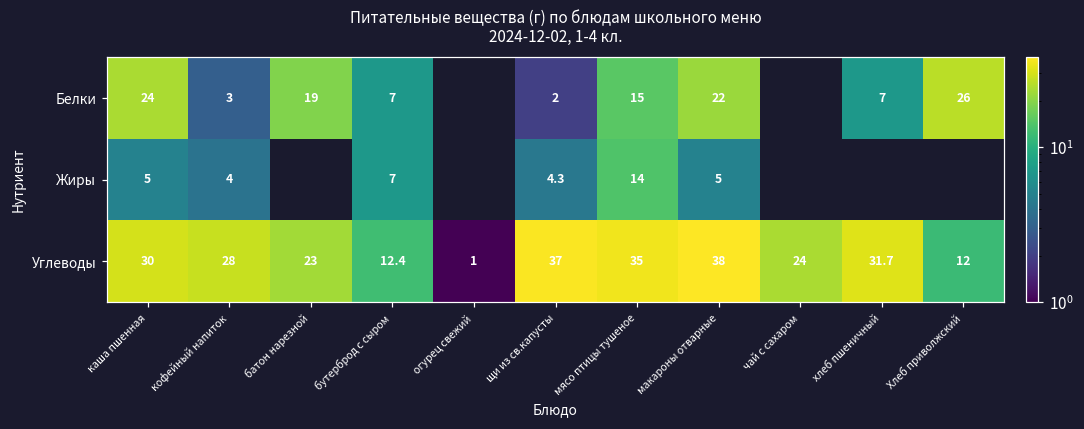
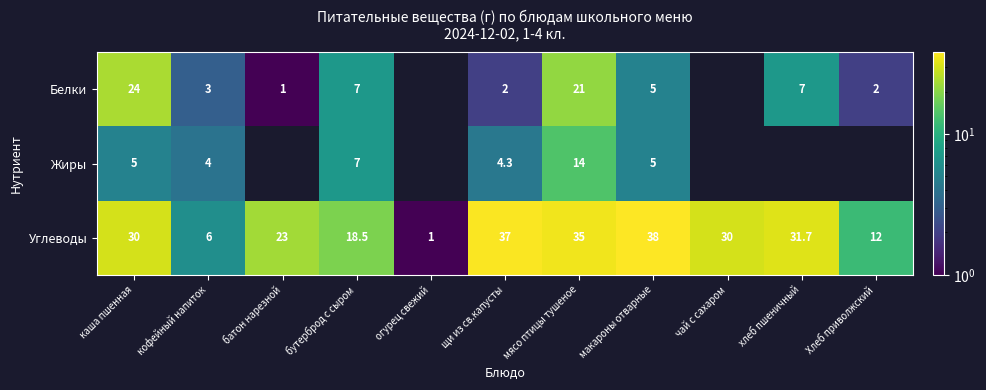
Белки, батон нарезной: 19 -> 1
Белки, мясо птицы тушеное: 15 -> 21
Белки, макароны отварные: 22 -> 5
Белки, Хлеб приволжский: 26 -> 2
Углеводы, кофейный напиток: 28 -> 6
Углеводы, бутерброд с сыром: 12.4 -> 18.5
Углеводы, чай с сахаром: 24 -> 30
